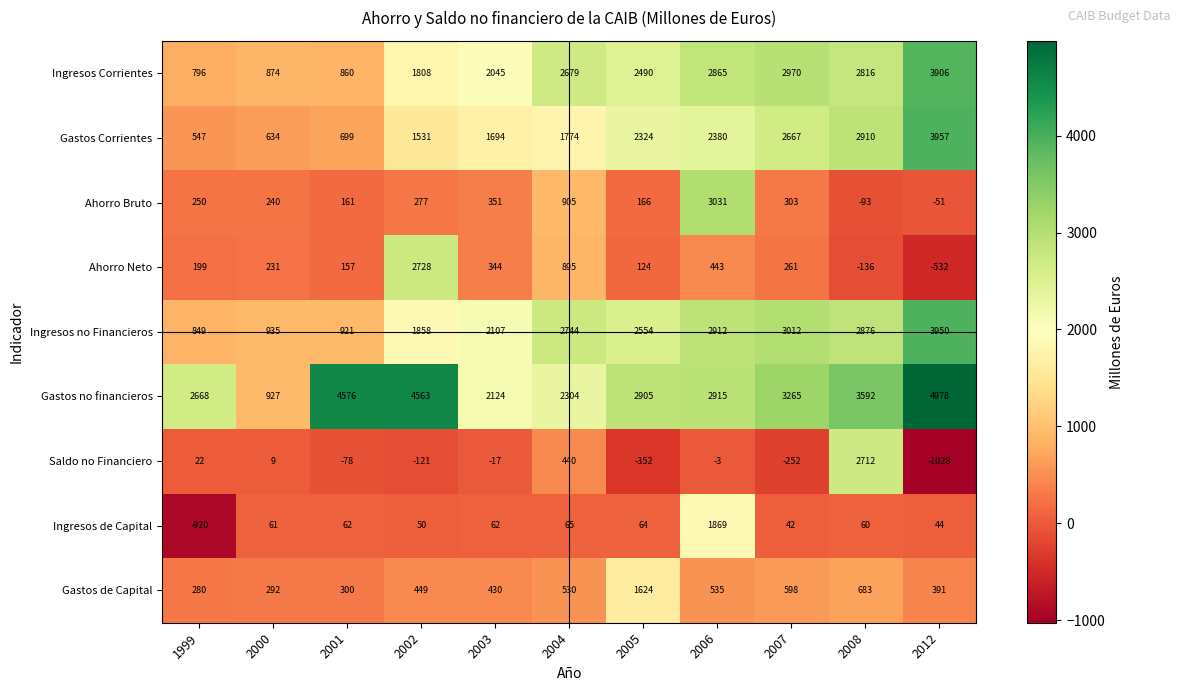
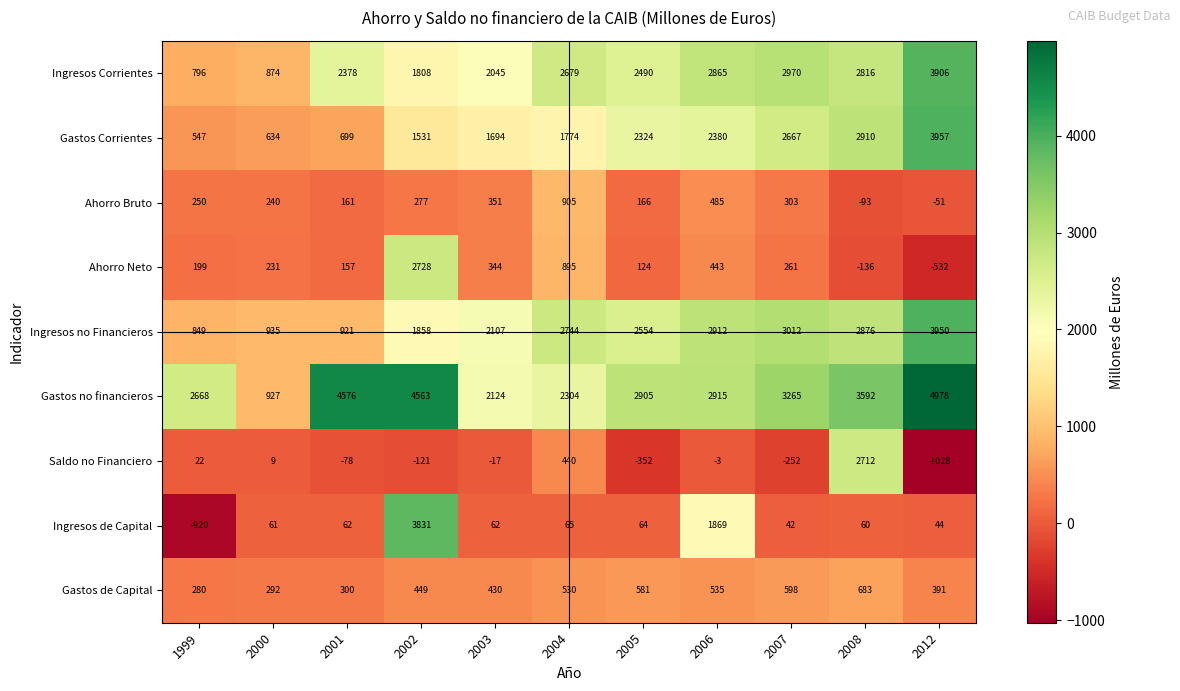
Ingresos Corrientes, 2001: 860 -> 2378
Ahorro Bruto, 2006: 3031 -> 485
Ingresos de Capital, 2002: 50 -> 3831
Gastos de Capital, 2005: 1624 -> 581
